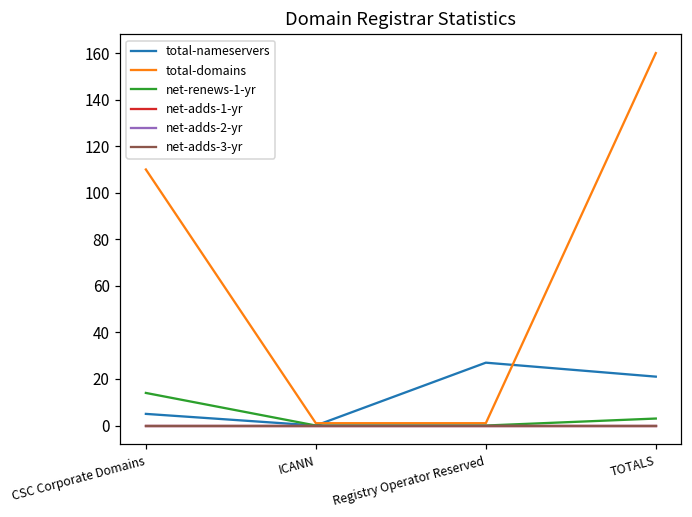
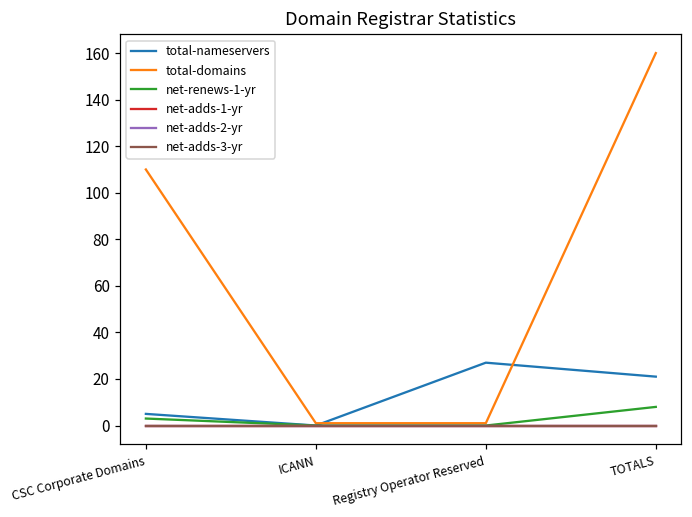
net-renews-1-yr, CSC Corporate Domains: 14 -> 3
net-renews-1-yr, TOTALS: 3 -> 8
